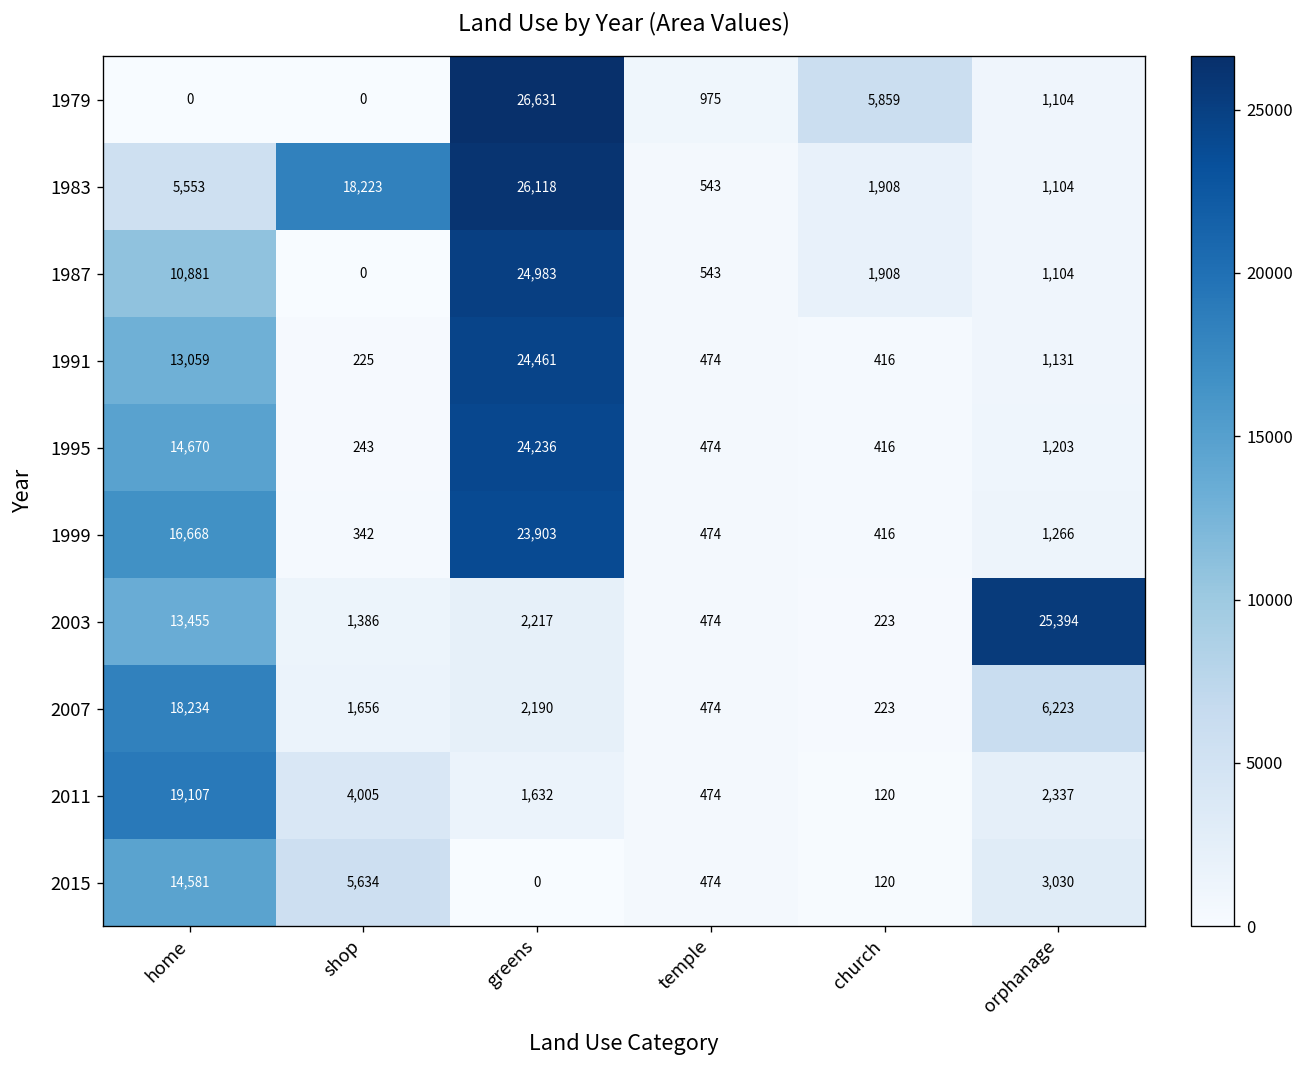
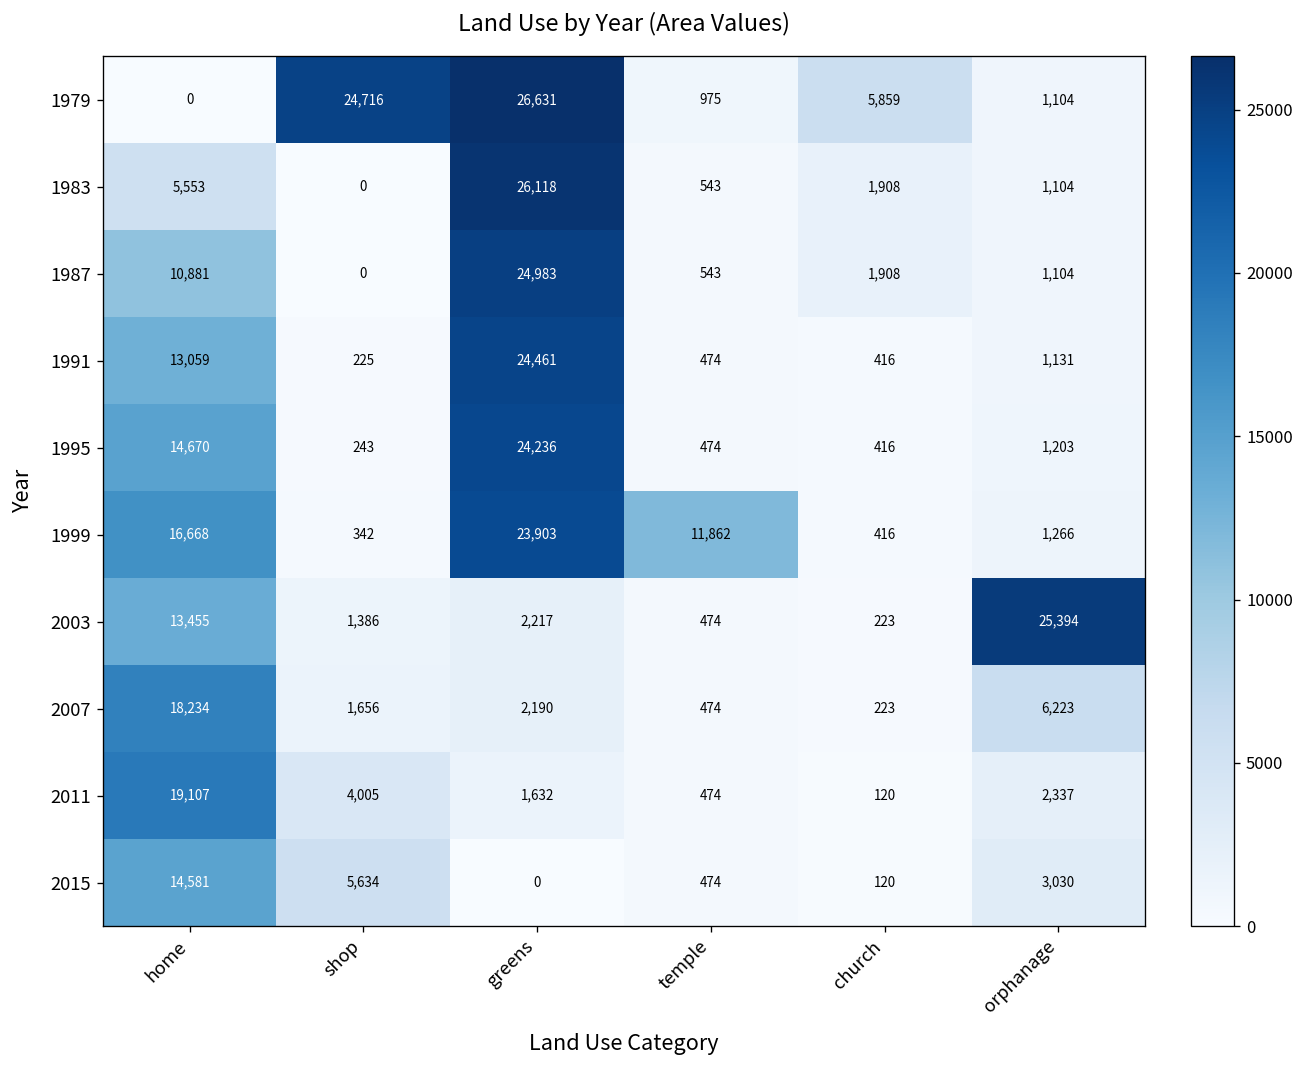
1979, shop: 0 -> 24,716
1983, shop: 18,223 -> 0
1999, temple: 474 -> 11,862
